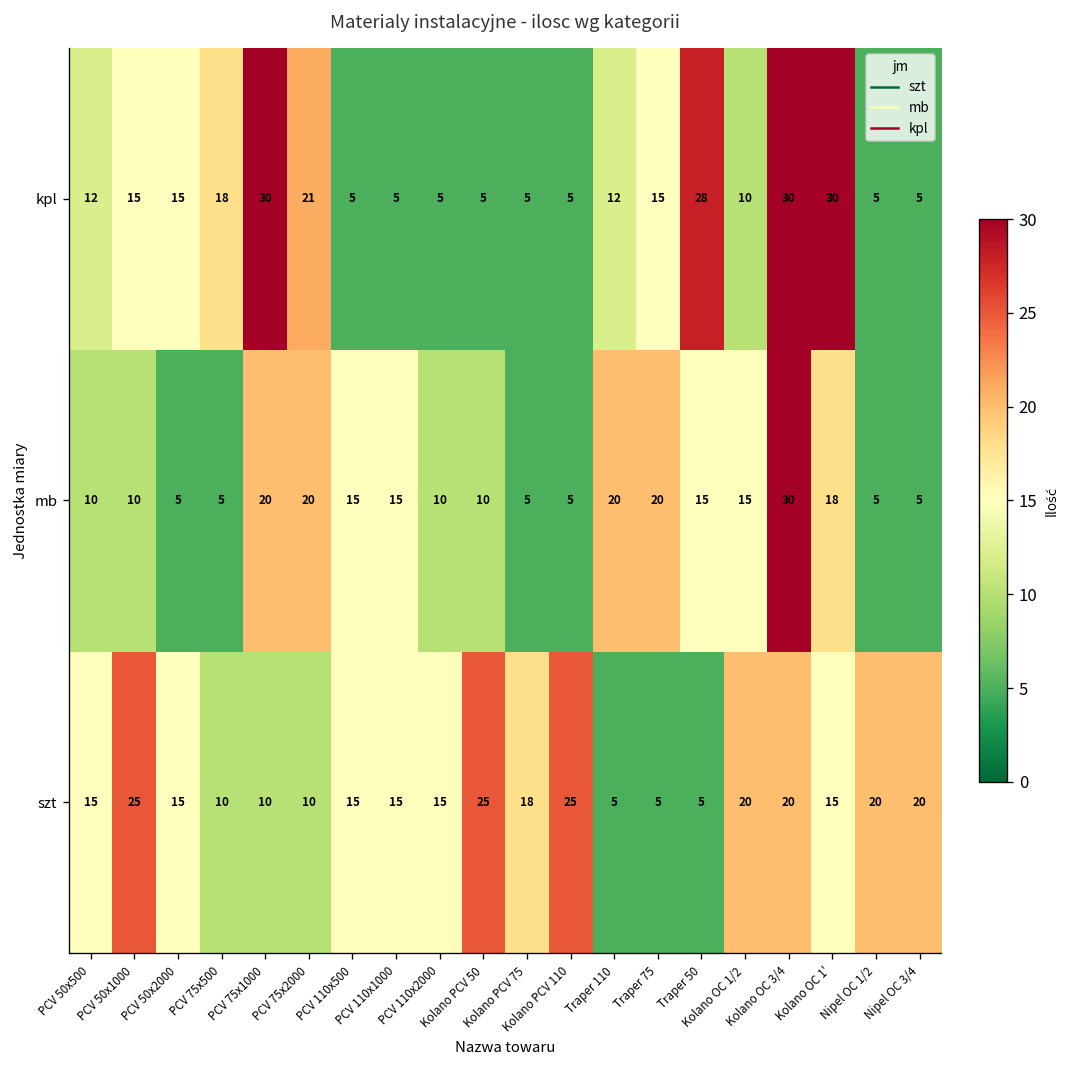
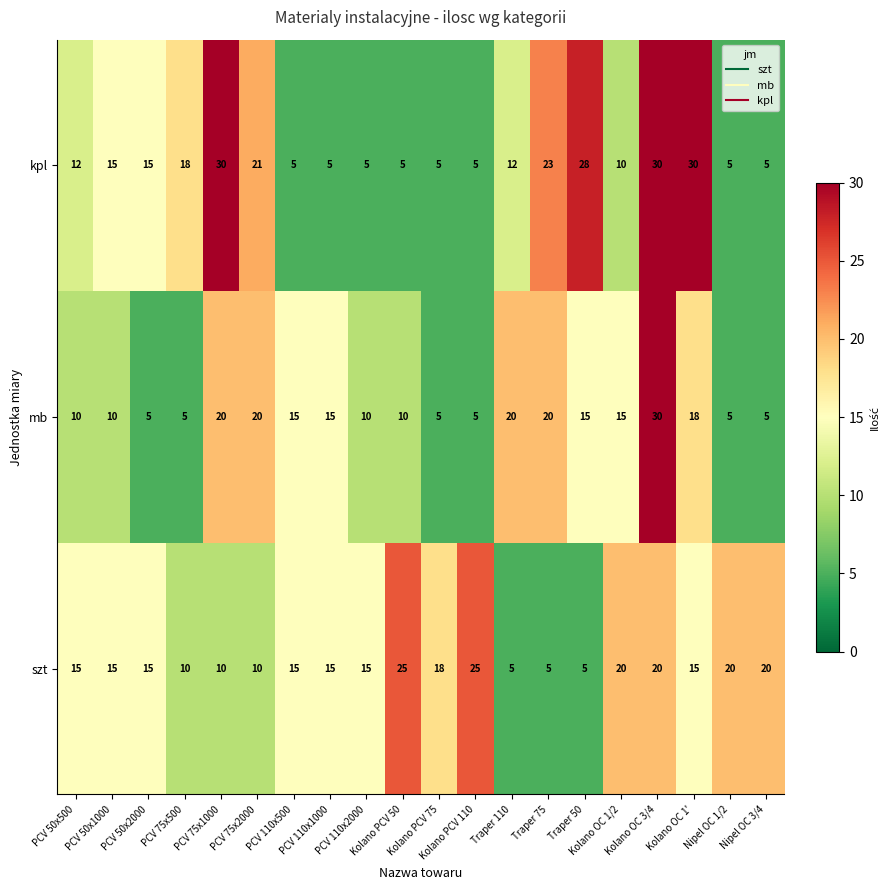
kpl, Traper 75: 15 -> 23
szt, PCV 50x1000: 25 -> 15
